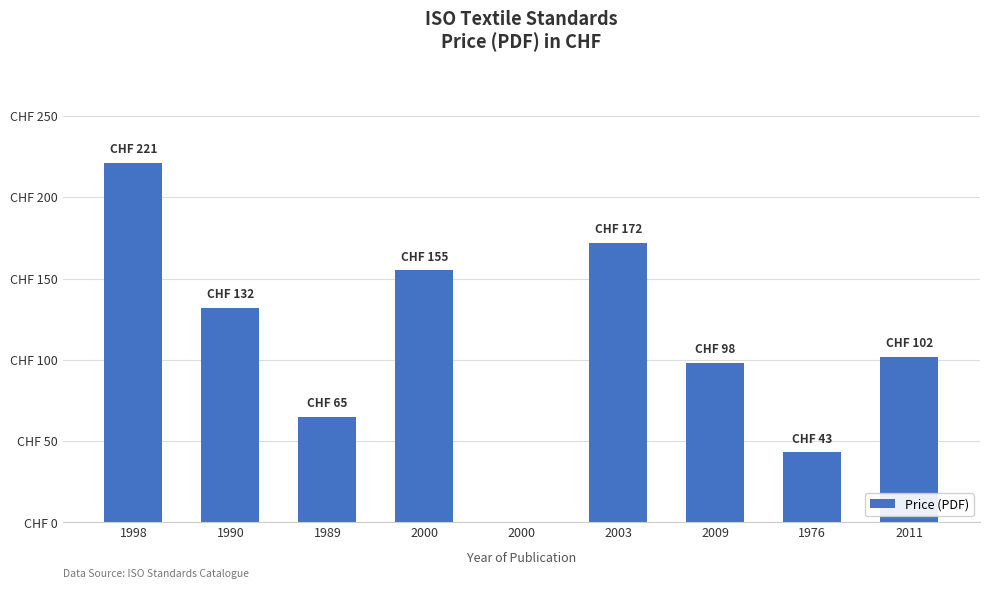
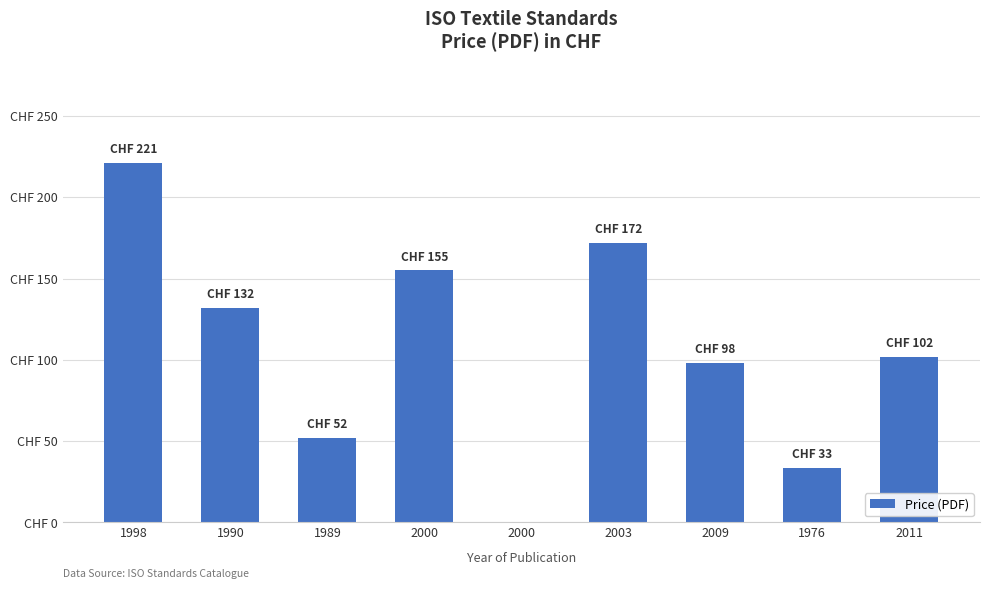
1989: 65 -> 52
1976: 43 -> 33
